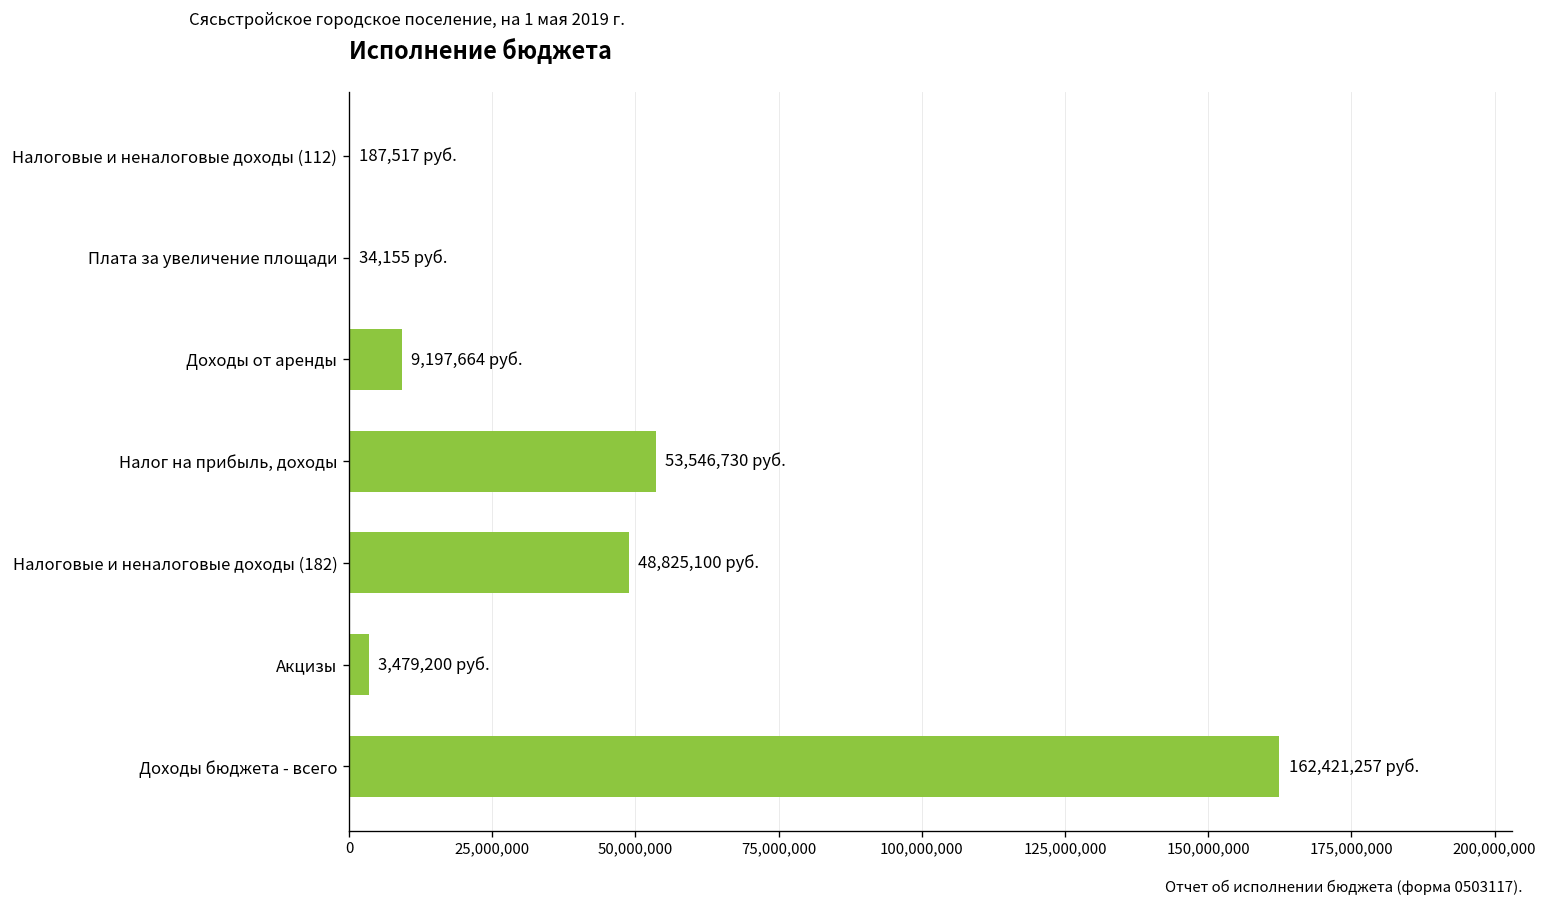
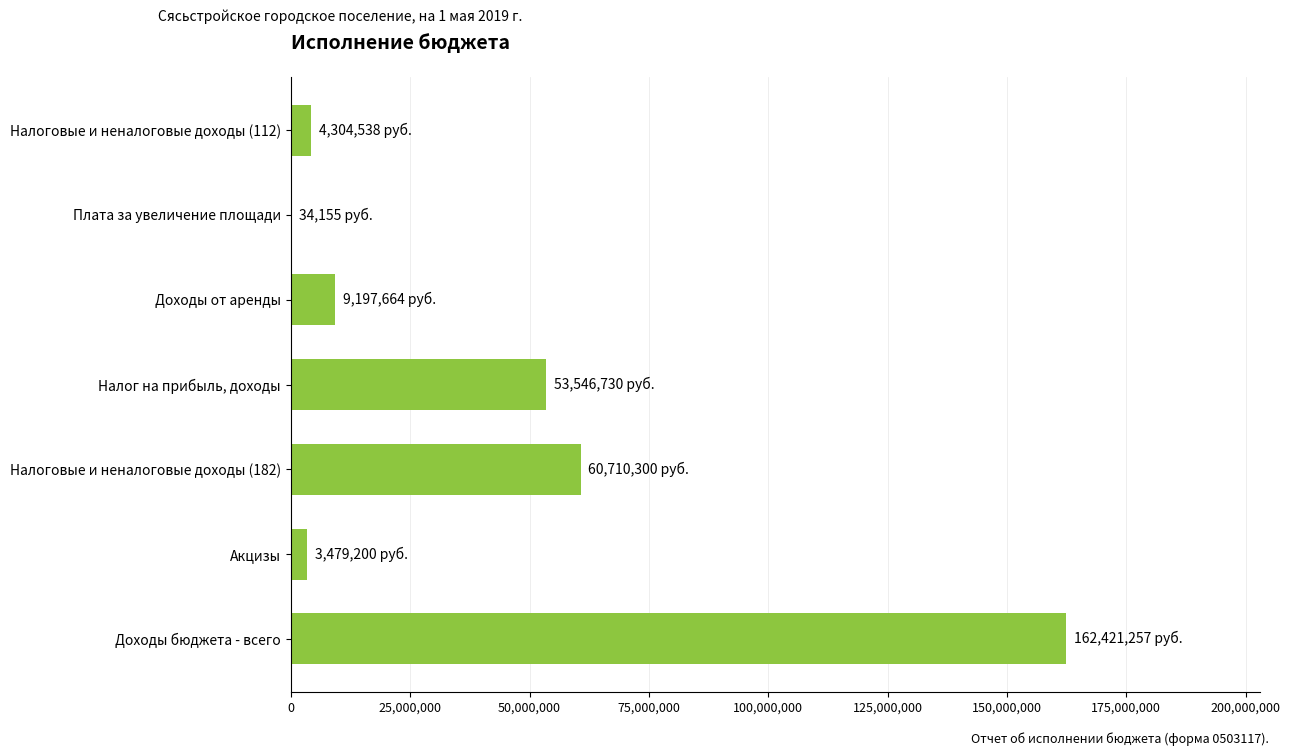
Налоговые и неналоговые доходы (112): 187,517 -> 4,304,538
Налоговые и неналоговые доходы (182): 48,825,100 -> 60,710,300
